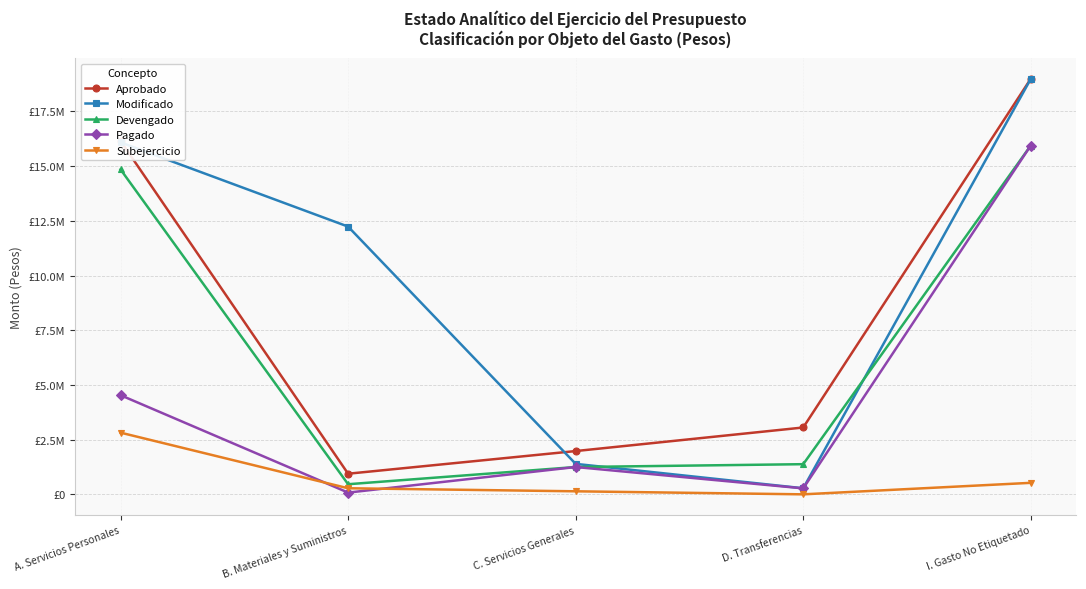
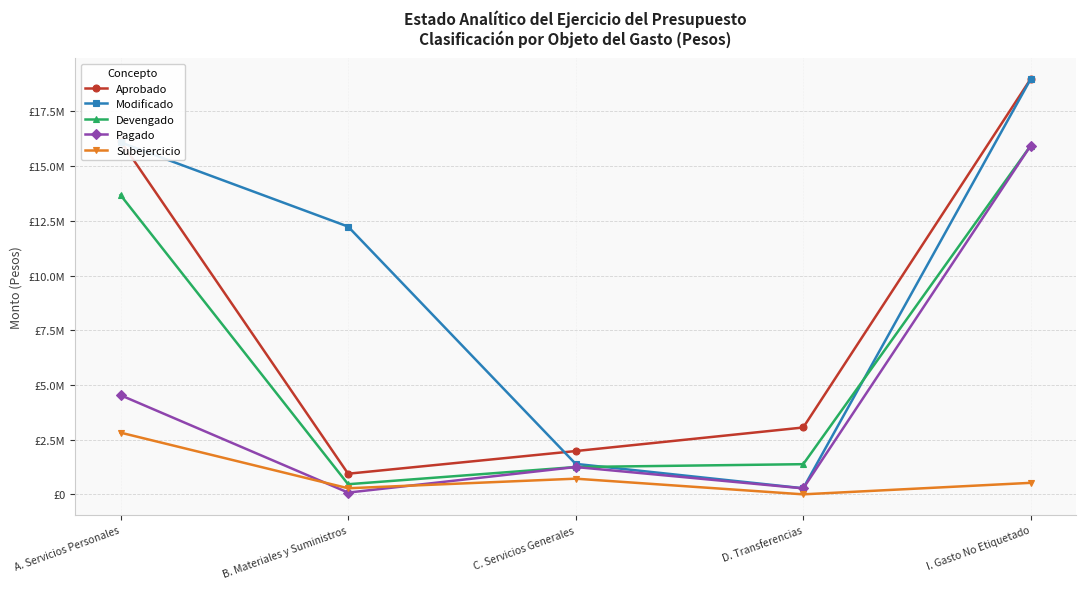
Devengado, A. Servicios Personales: £14900000 -> £13700000
Subejercicio, C. Servicios Generales: £100000 -> £700000
